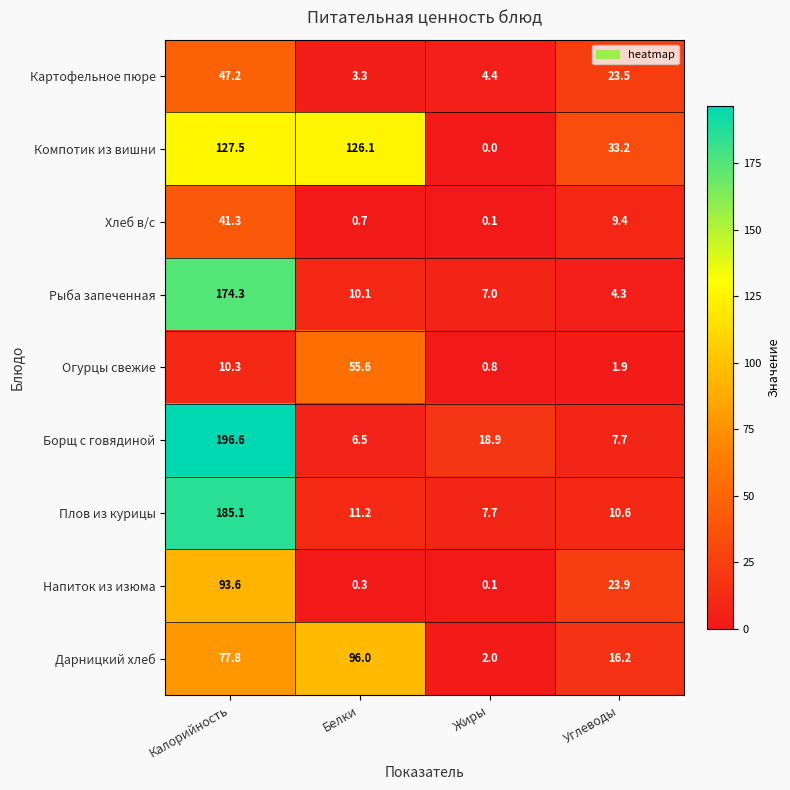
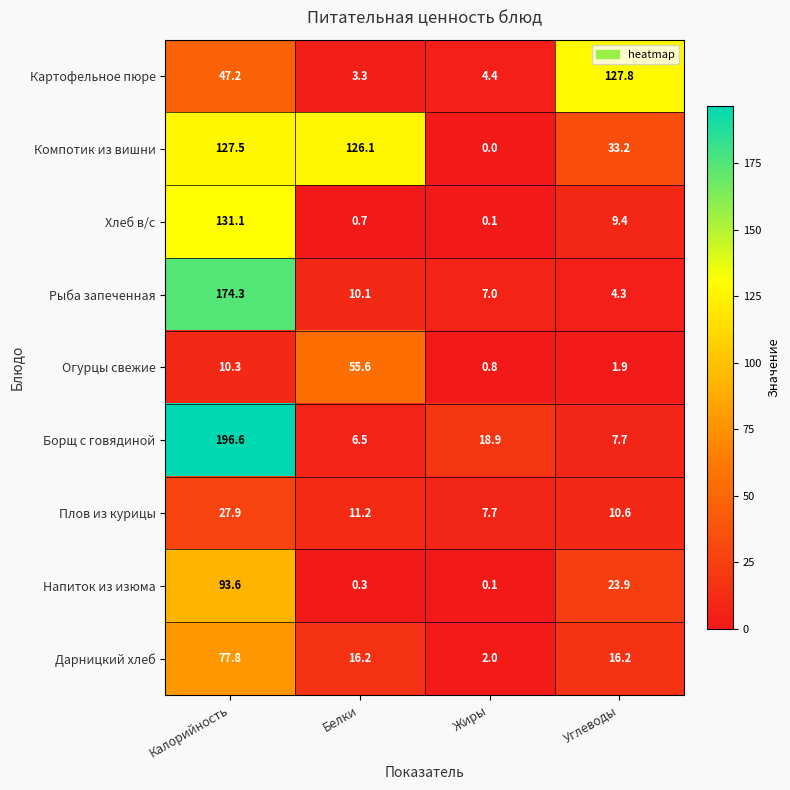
Картофельное пюре, Углеводы: 23.5 -> 127.8
Хлеб в/с, Калорийность: 41.3 -> 131.1
Плов из курицы, Калорийность: 185.1 -> 27.9
Дарницкий хлеб, Белки: 96.0 -> 16.2
